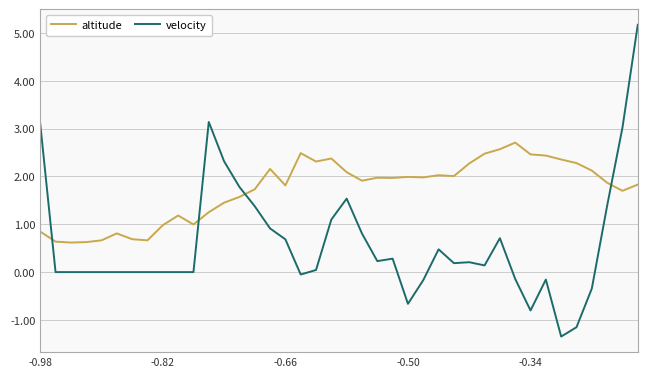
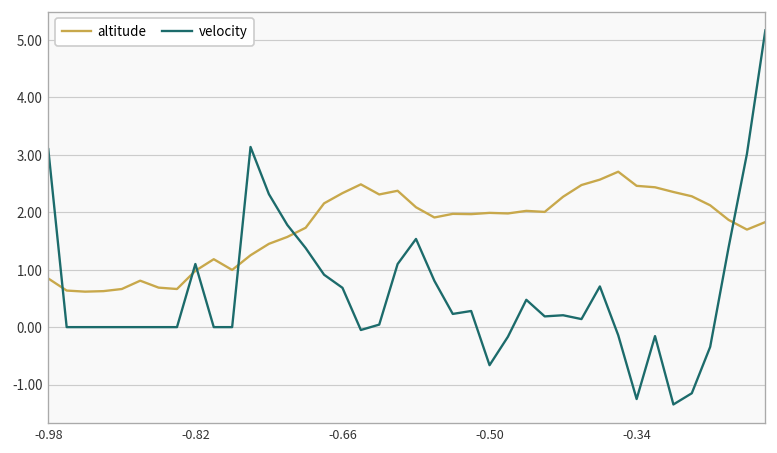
velocity, -0.82: 0.0 -> 1.1
altitude, -0.66: 1.8 -> 2.3
velocity, -0.34: -0.8 -> -1.3
